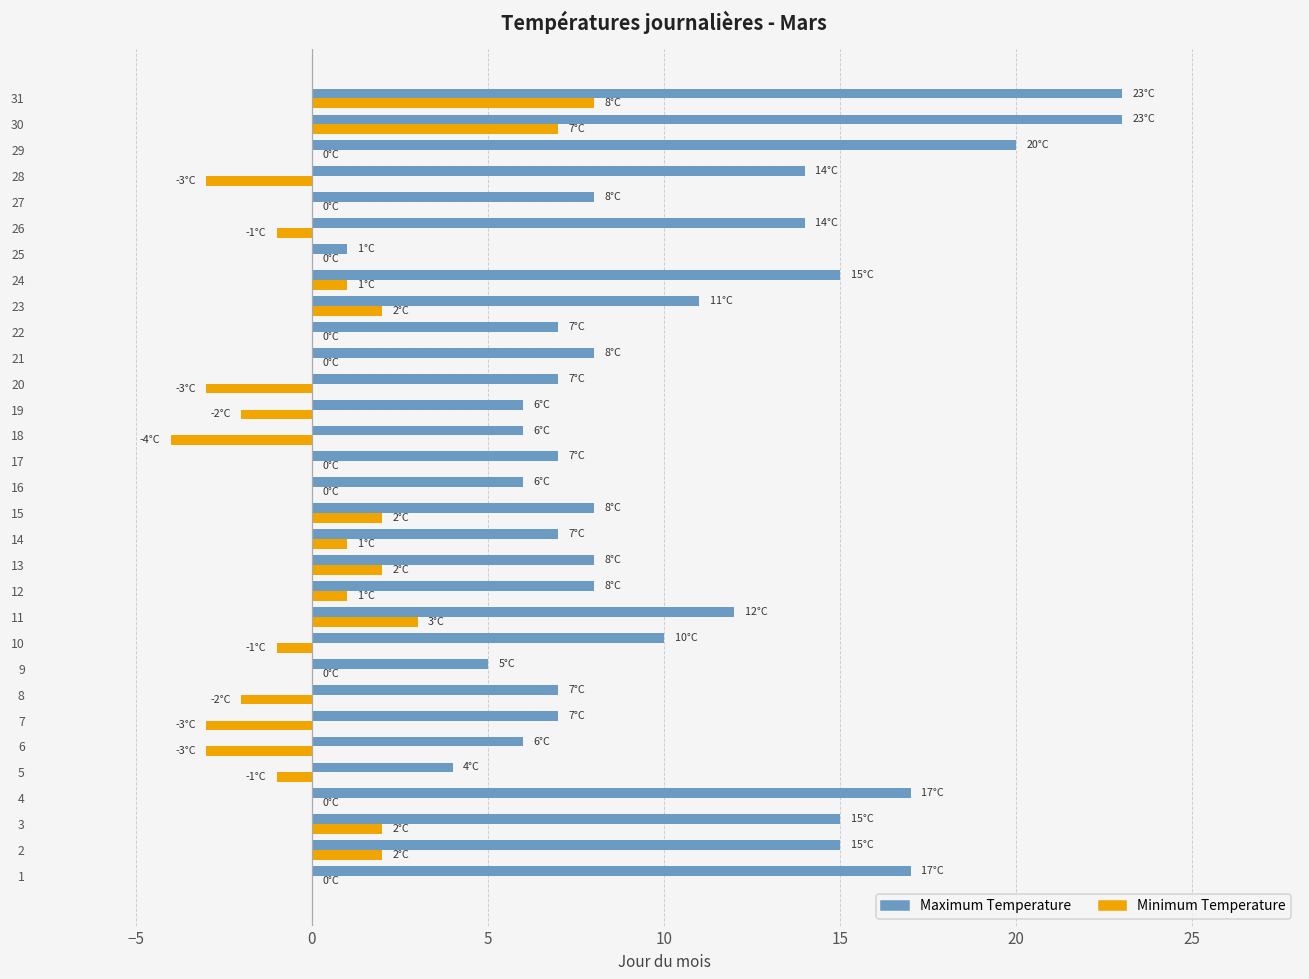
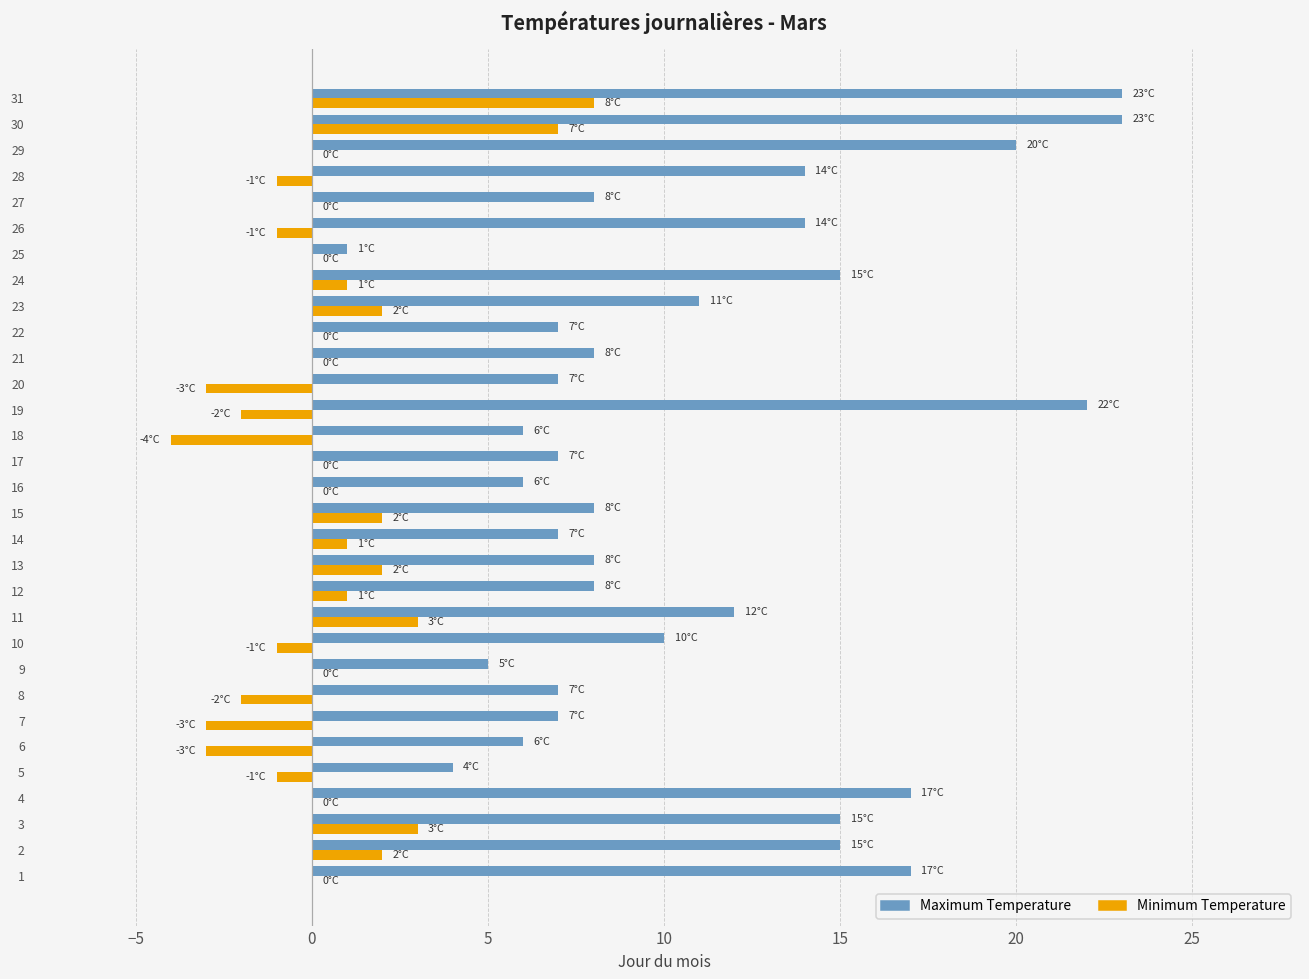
Minimum Temperature, 28: -3°C -> -1°C
Maximum Temperature, 19: 6°C -> 22°C
Minimum Temperature, 3: 2°C -> 3°C
